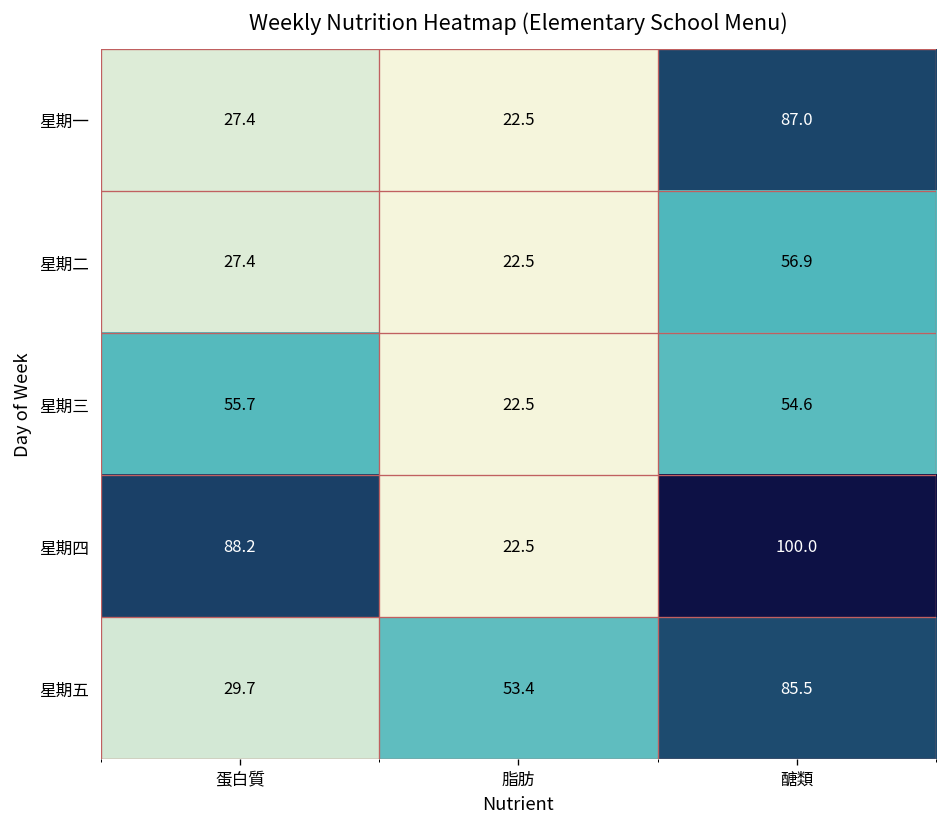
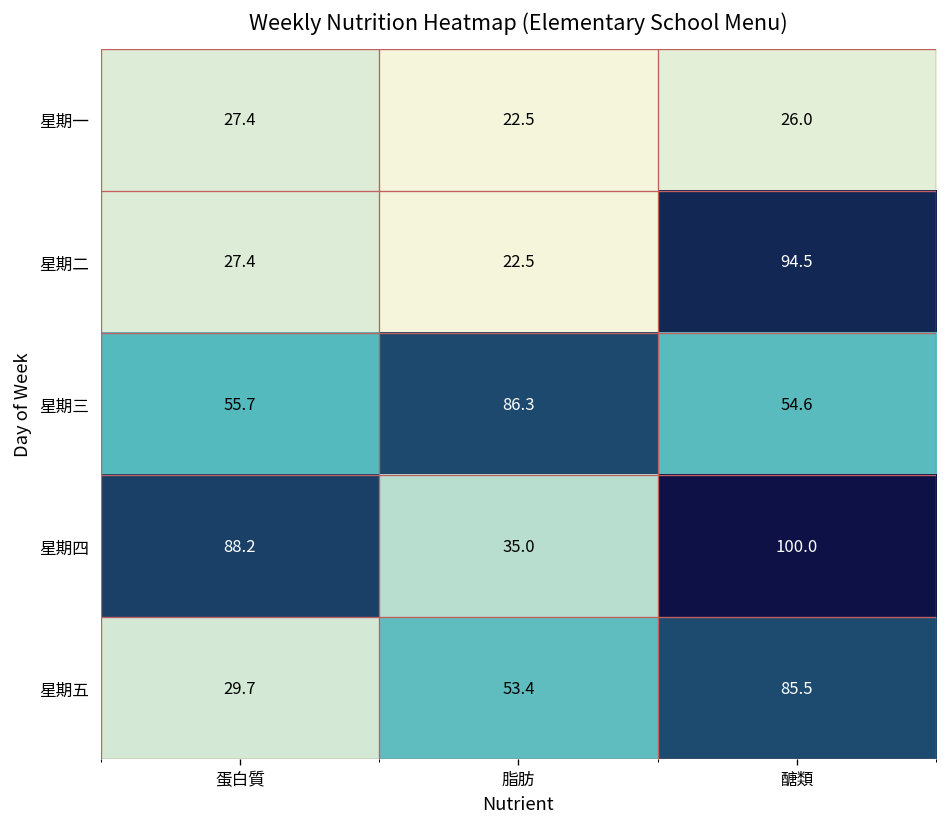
星期一, 醣類: 87.0 -> 26.0
星期二, 醣類: 56.9 -> 94.5
星期三, 脂肪: 22.5 -> 86.3
星期四, 脂肪: 22.5 -> 35.0
